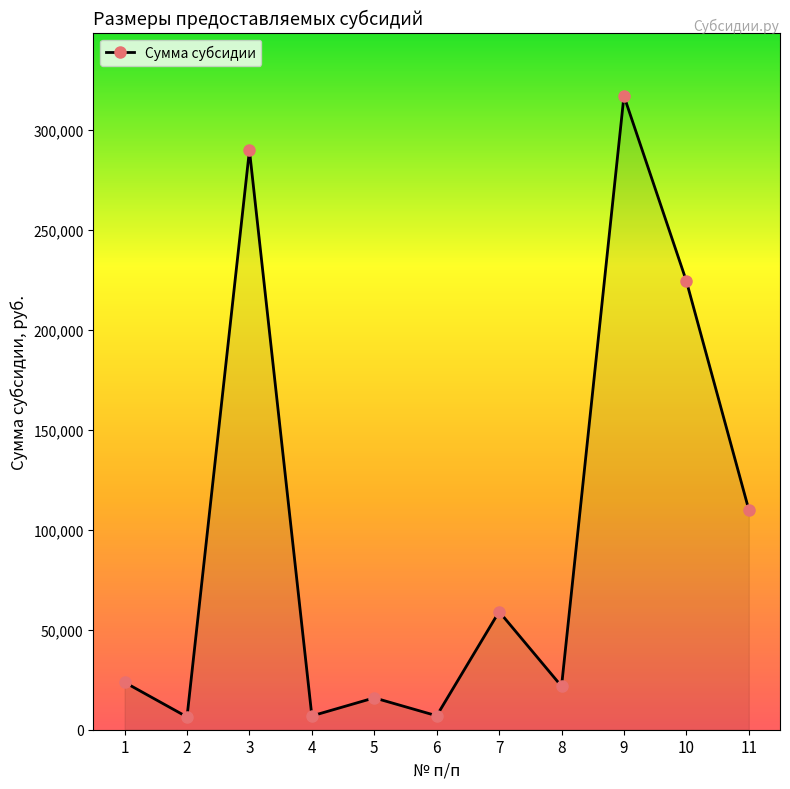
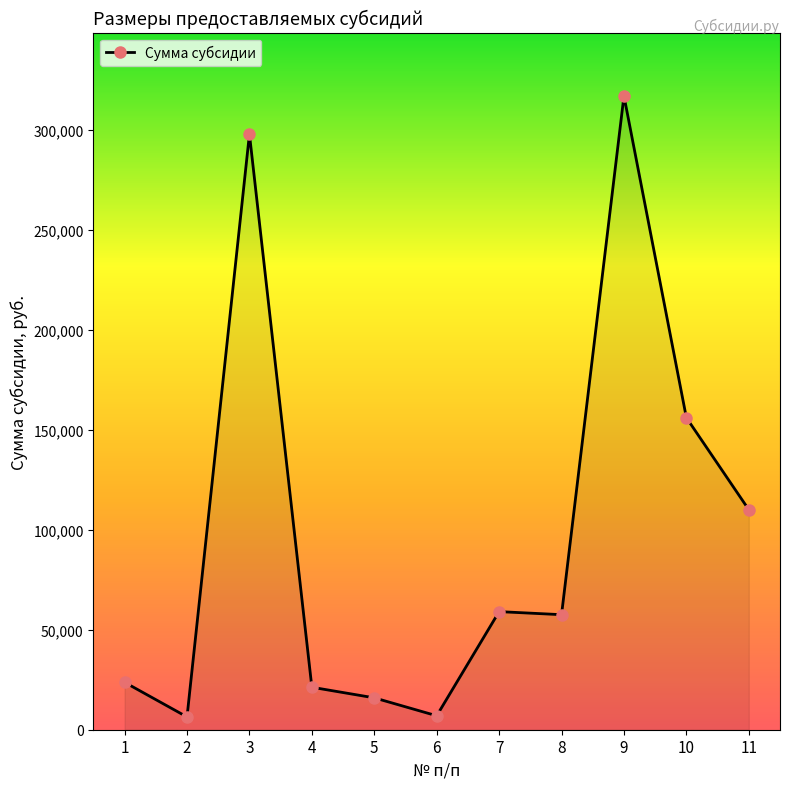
3: 290,000 -> 298,000
4: 7,000 -> 21,000
8: 22,000 -> 58,000
10: 224,000 -> 156,000
